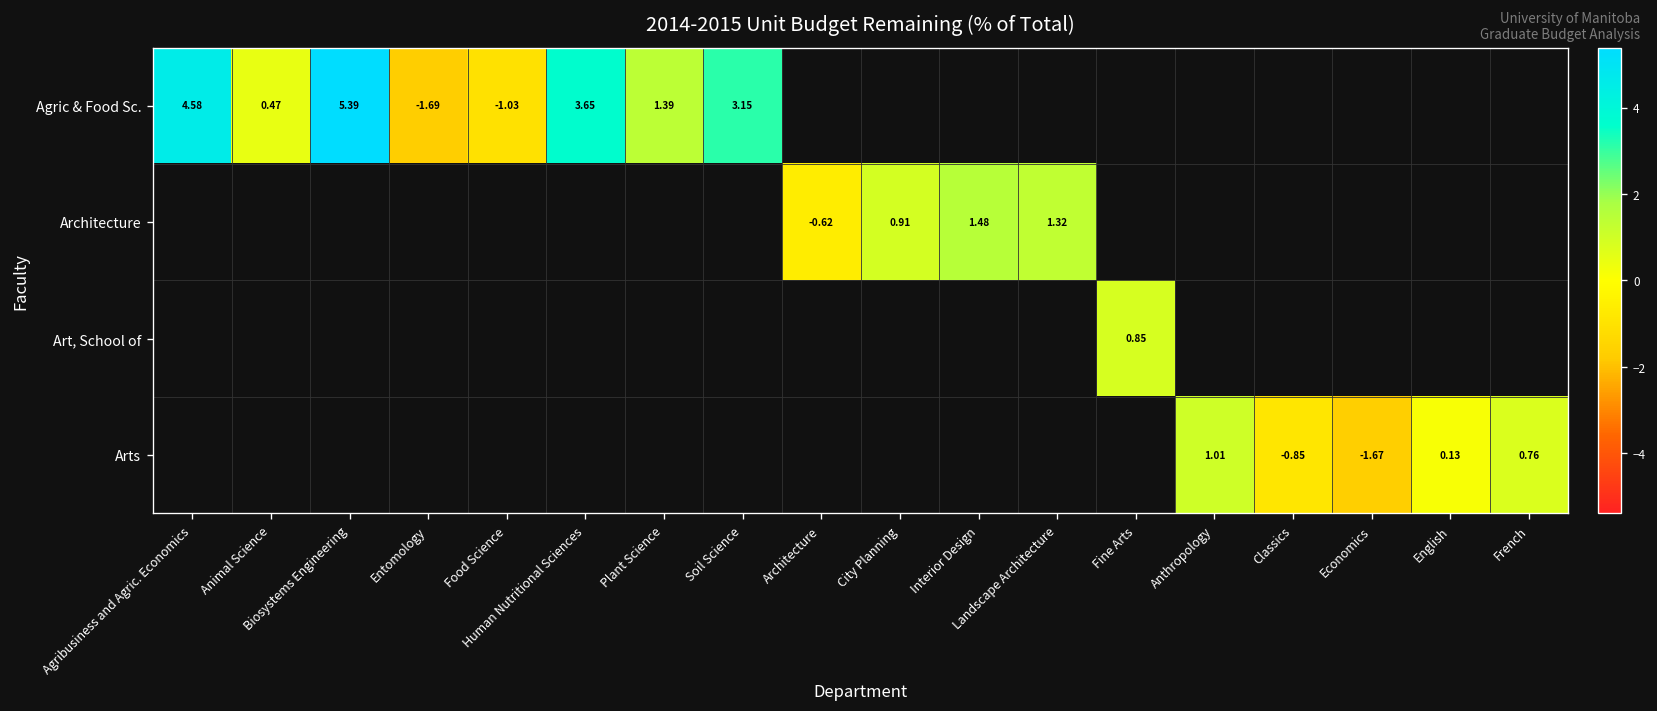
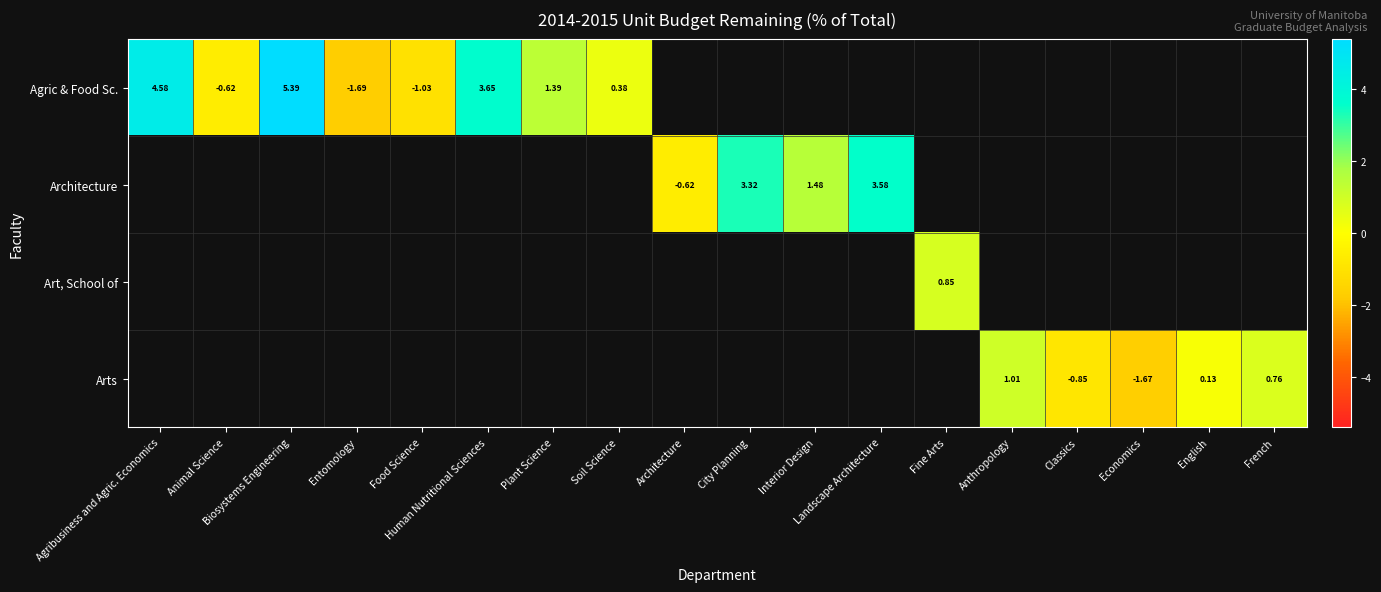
Agric & Food Sc., Animal Science: 0.47 -> -0.62
Agric & Food Sc., Soil Science: 3.15 -> 0.38
Architecture, City Planning: 0.91 -> 3.32
Architecture, Landscape Architecture: 1.32 -> 3.58
